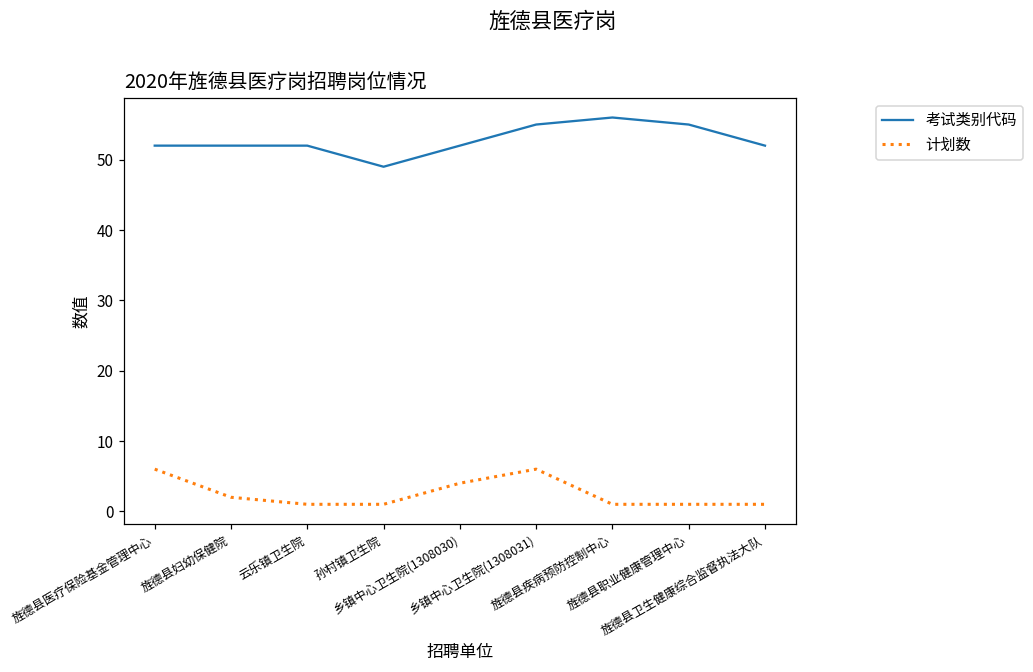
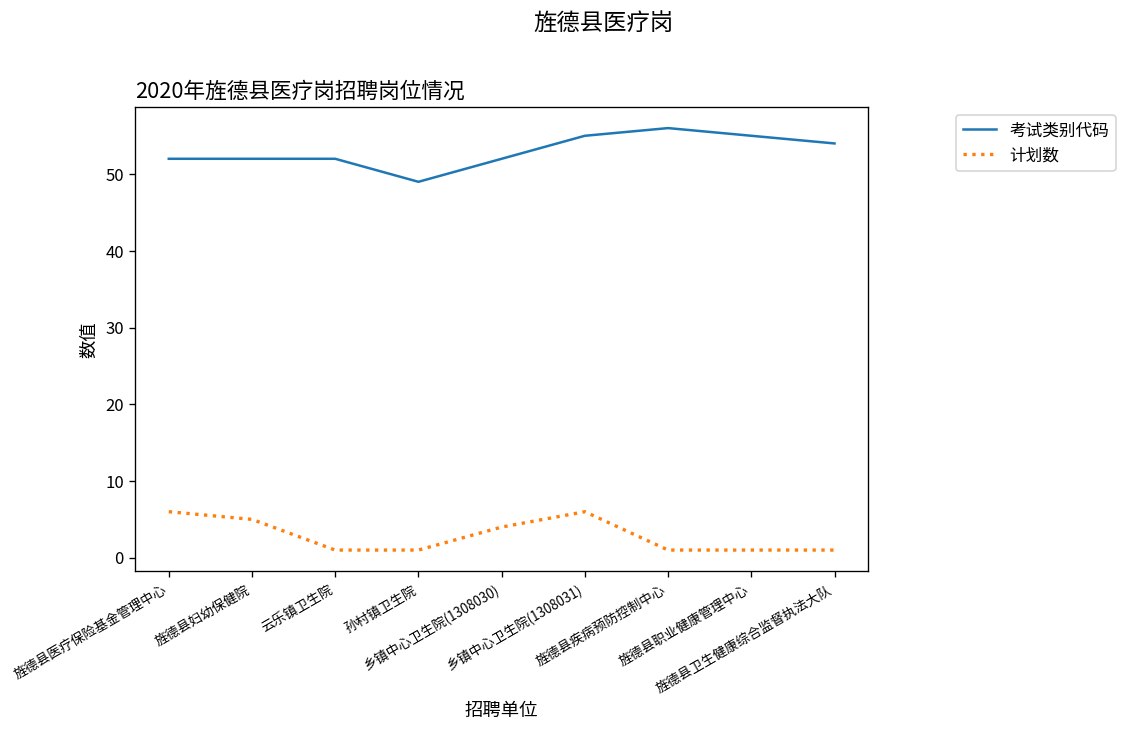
计划数, 旌德县妇幼保健院: 2 -> 5
考试类别代码, 旌德县卫生健康综合监督执法大队: 52 -> 54
